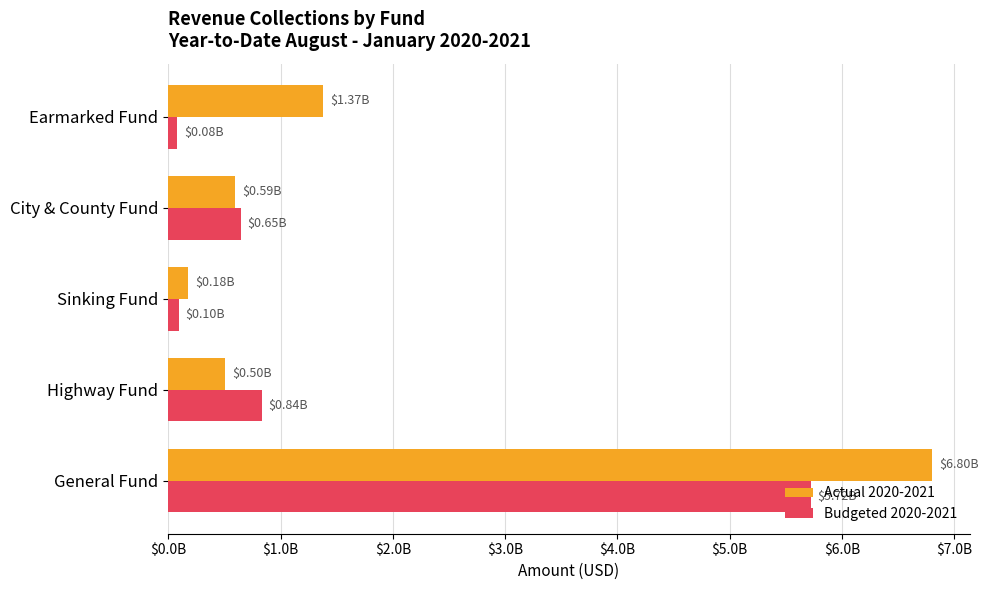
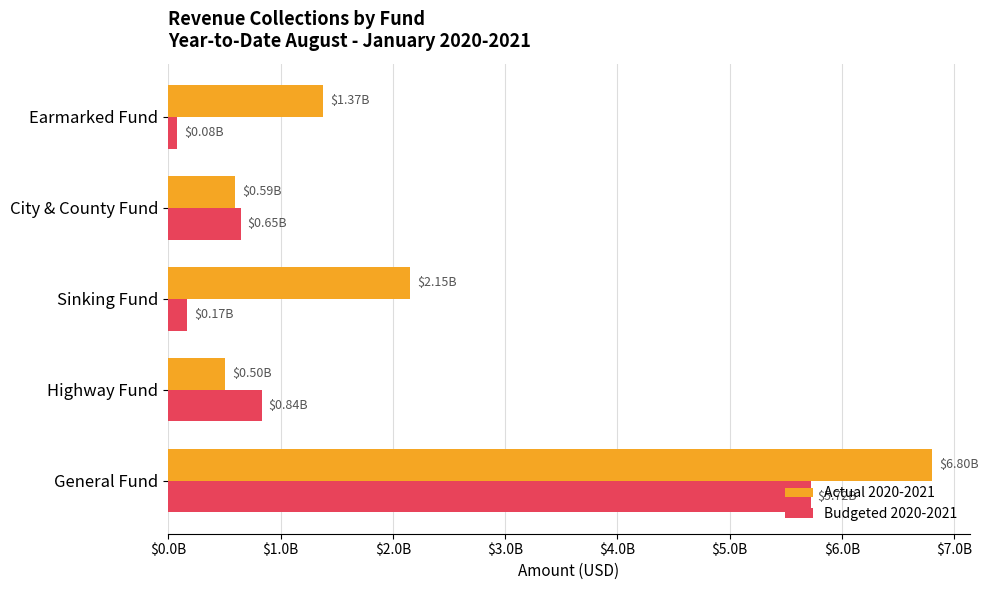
Actual 2020-2021, Sinking Fund: $0.18B -> $2.15B
Budgeted 2020-2021, Sinking Fund: $0.10B -> $0.17B
